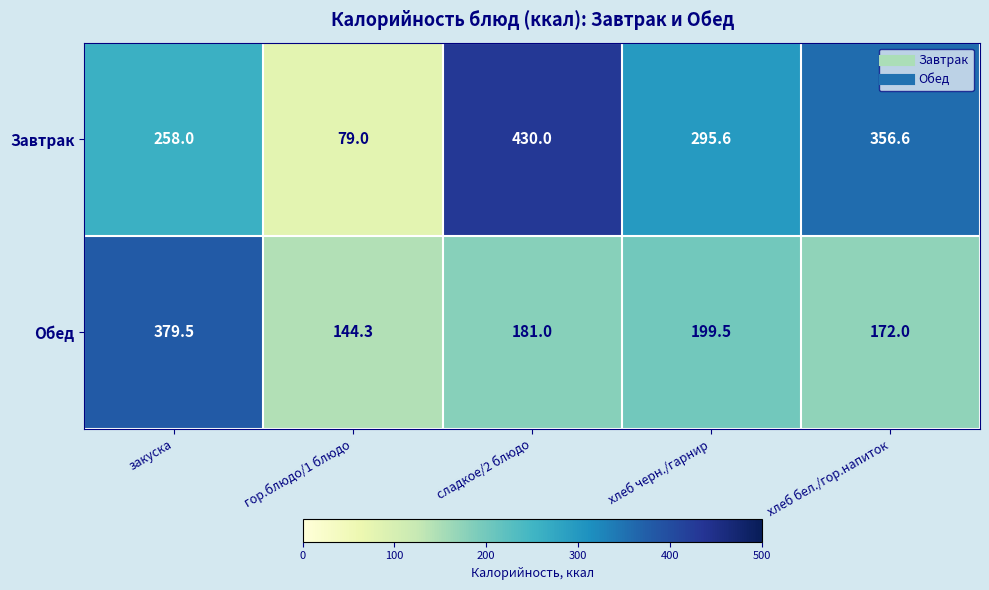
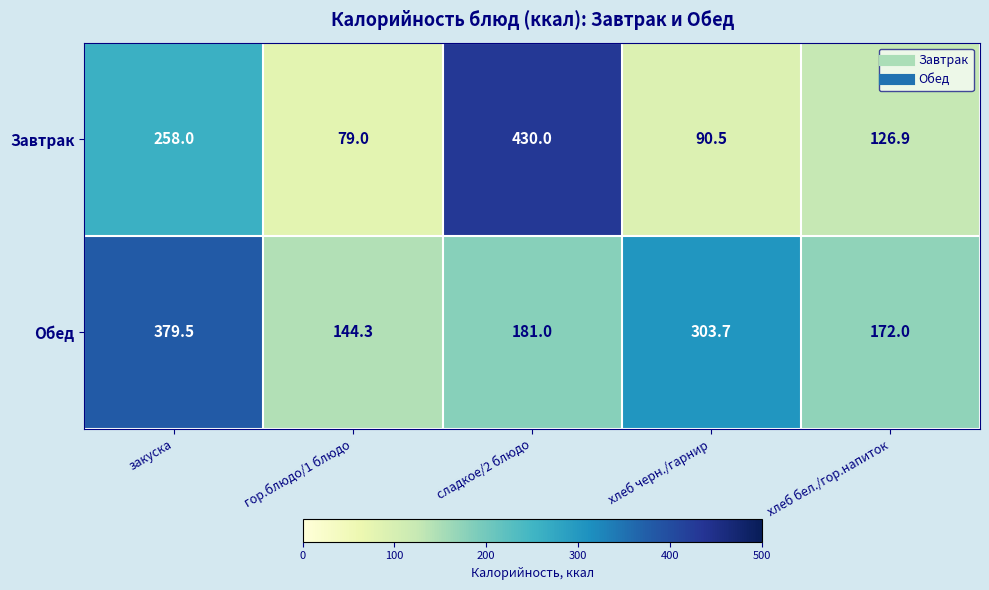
Завтрак, хлеб черн./гарнир: 295.6 -> 90.5
Завтрак, хлеб бел./гор.напиток: 356.6 -> 126.9
Обед, хлеб черн./гарнир: 199.5 -> 303.7
